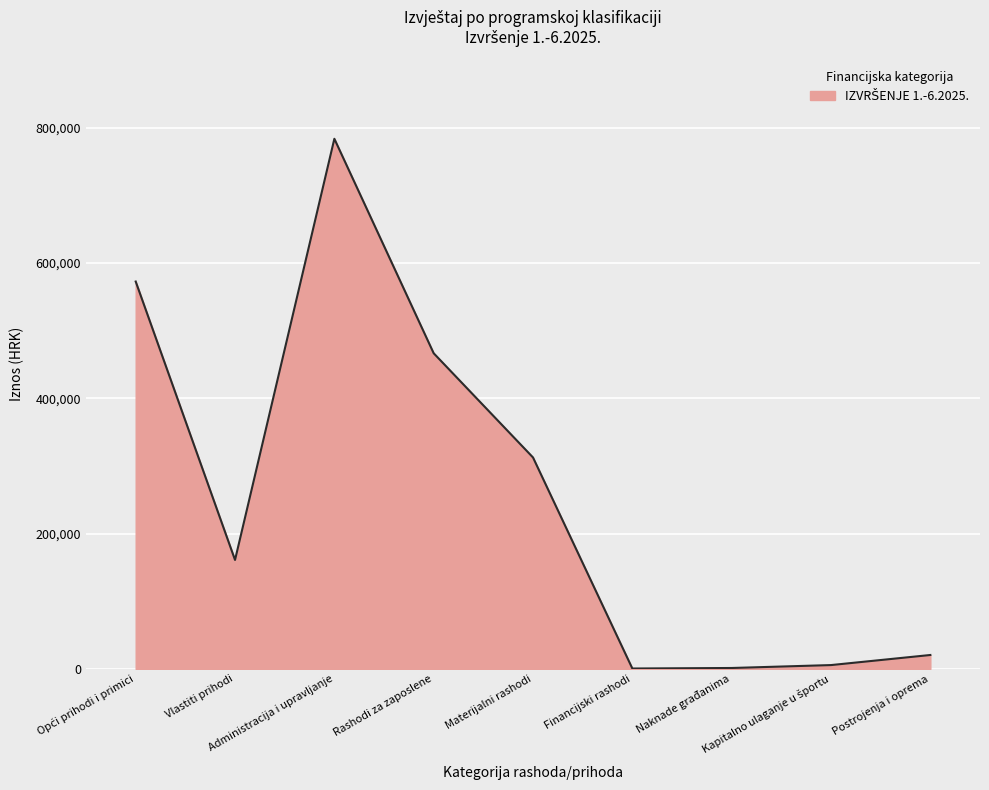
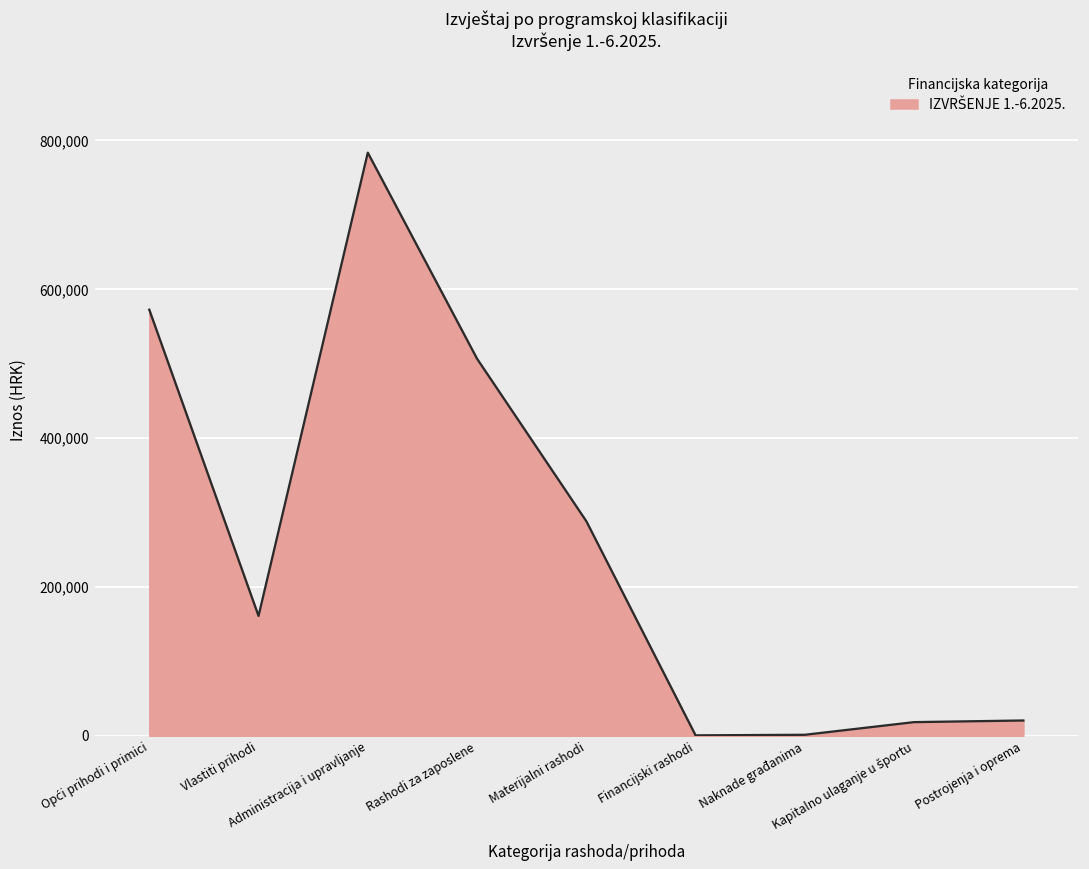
Rashodi za zaposlene: 470,000 -> 510,000
Materijalni rashodi: 310,000 -> 290,000
Kapitalno ulaganje u športu: 10,000 -> 20,000
